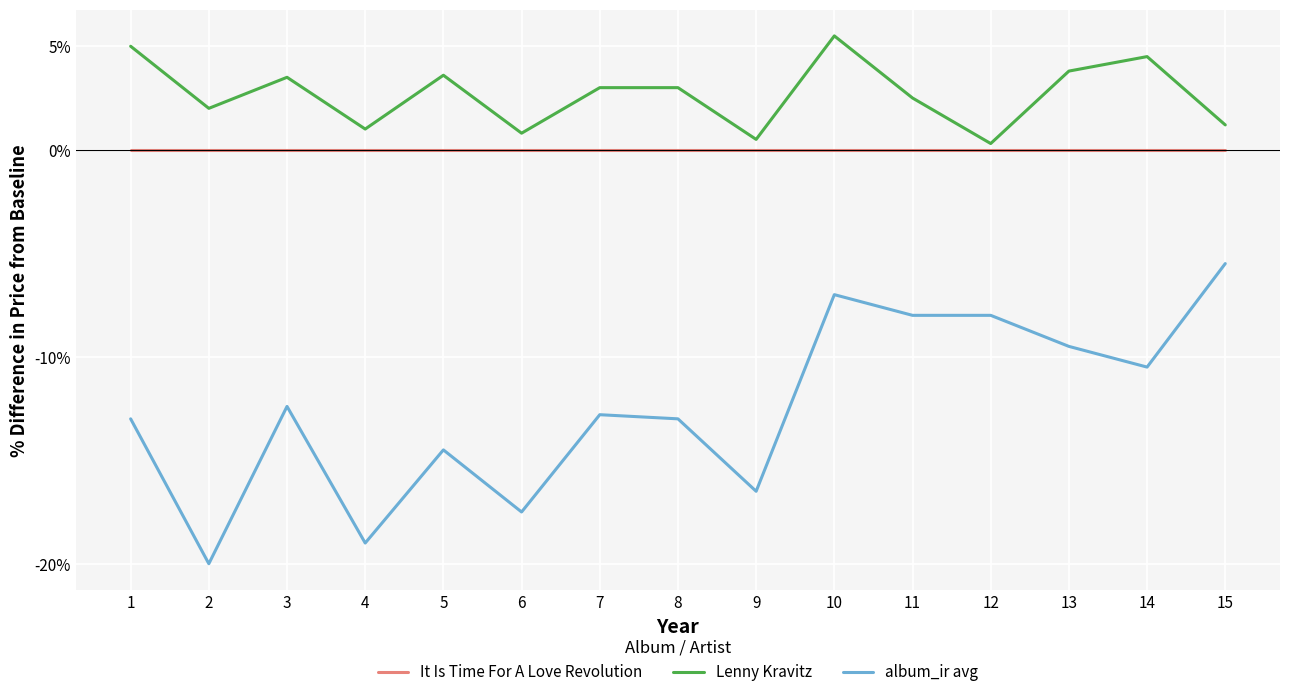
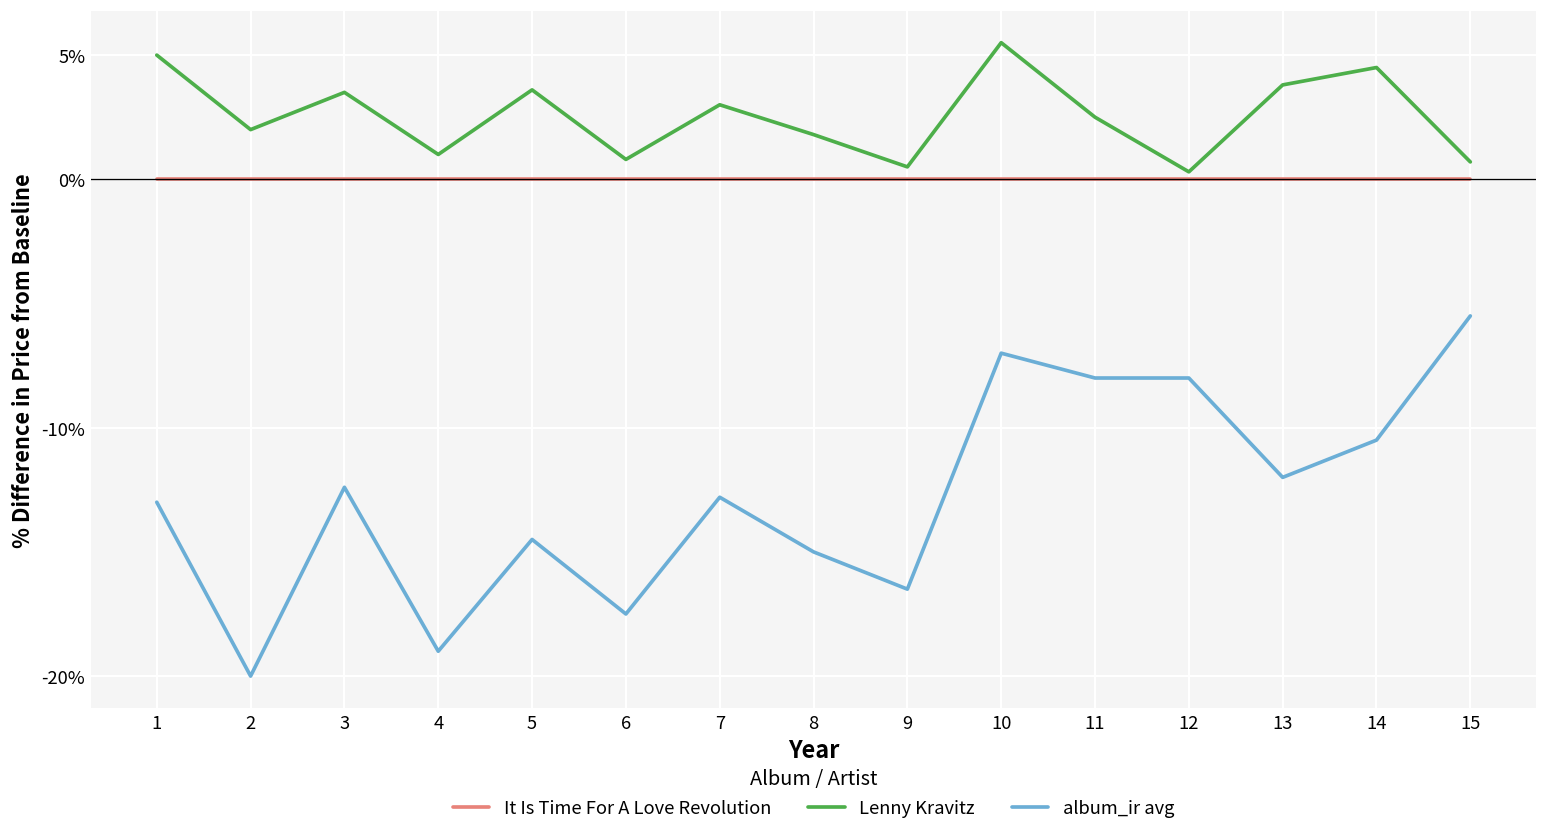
Lenny Kravitz, 8: 3.0% -> 1.8%
album_ir avg, 8: -13.0% -> -15.0%
album_ir avg, 13: -9.5% -> -12.0%
Lenny Kravitz, 15: 1.2% -> 0.7%
